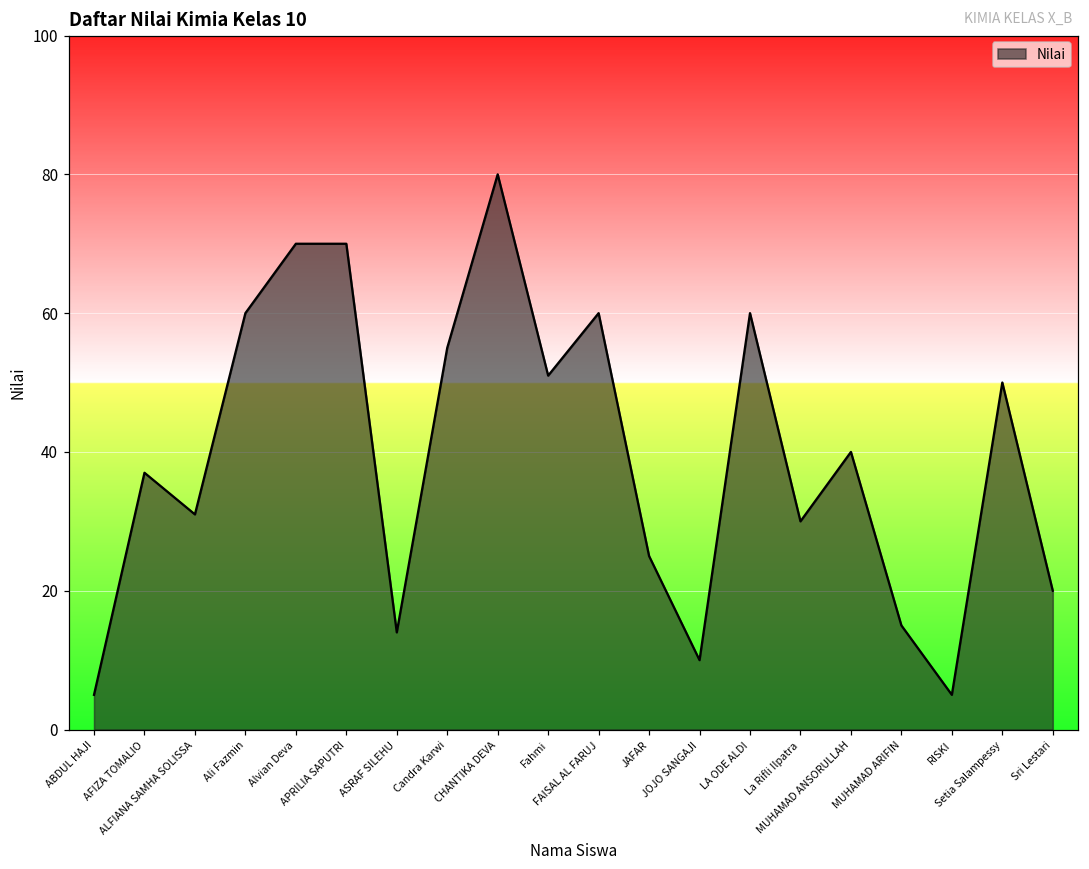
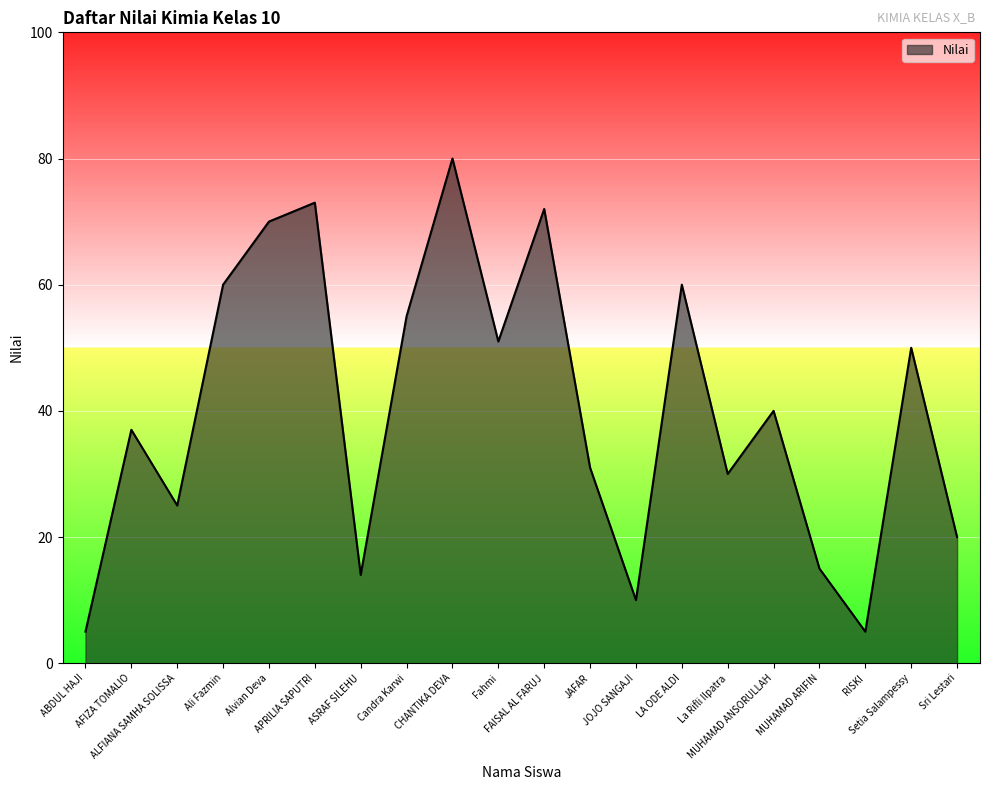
ALFIANA SAMHA SOLISSA: 31 -> 25
APRILIA SAPUTRI: 70 -> 73
FAISAL AL FARUJ: 60 -> 72
JAFAR: 25 -> 31
